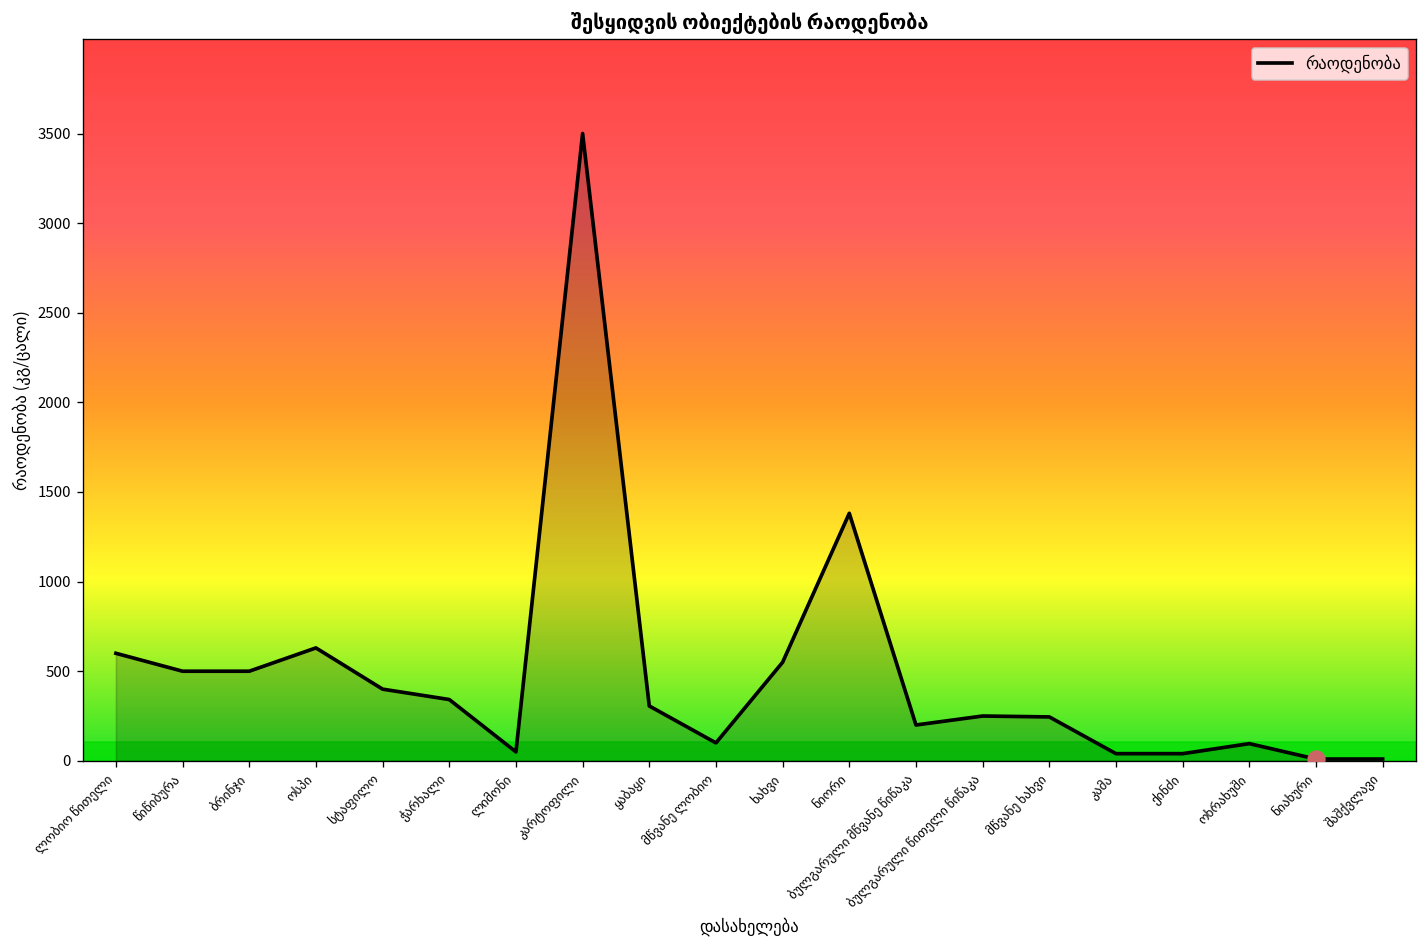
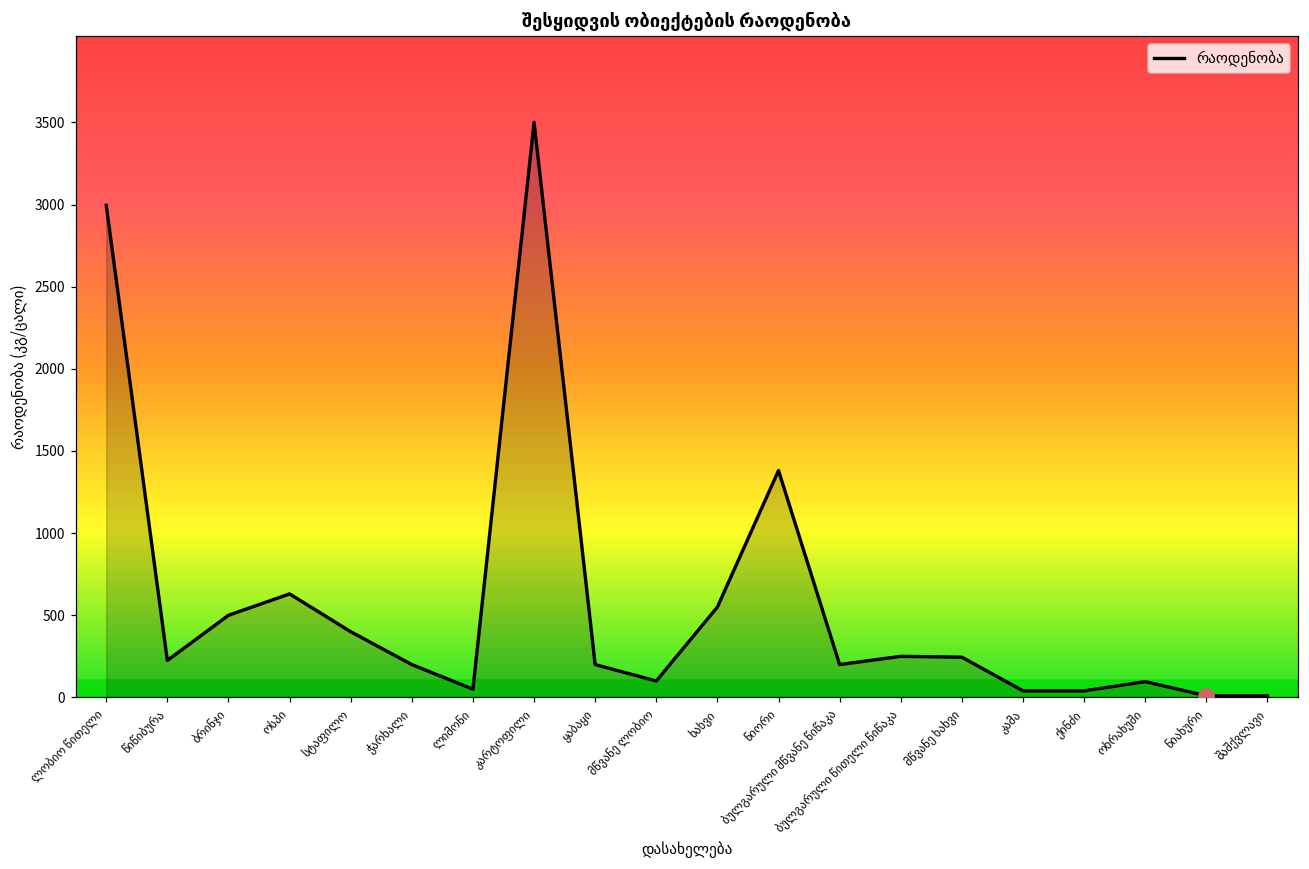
რაოდენობა, ლობიო წითელი: 600 -> 3000
რაოდენობა, წიწიბურა: 500 -> 230
რაოდენობა, ჭარხალი: 340 -> 200
რაოდენობა, ყაბაყი: 310 -> 200
